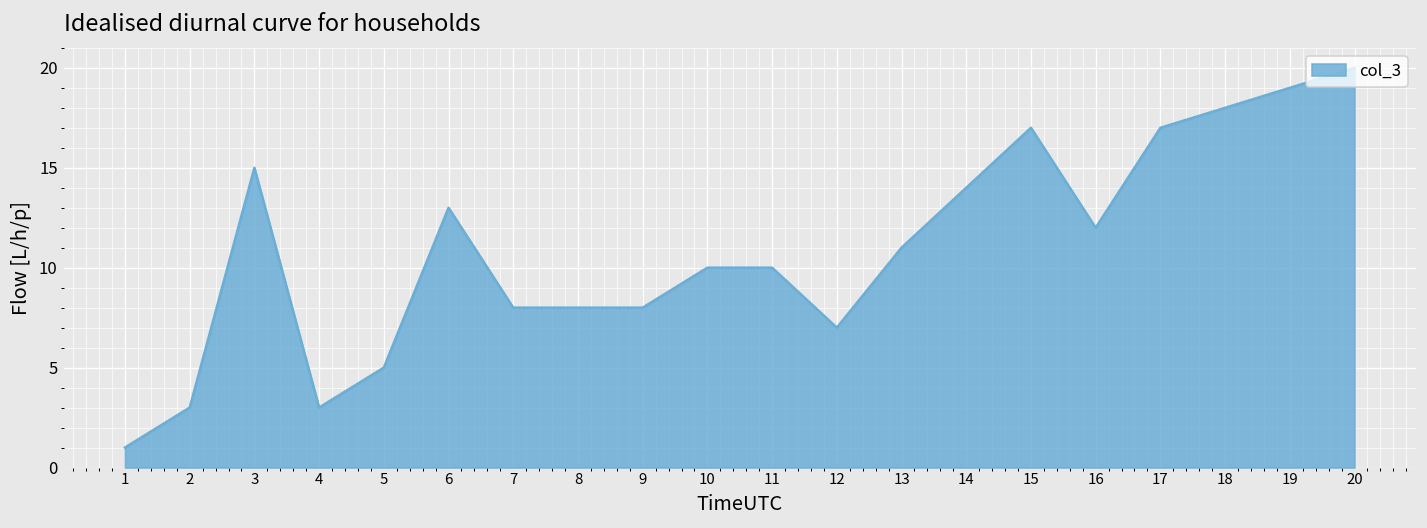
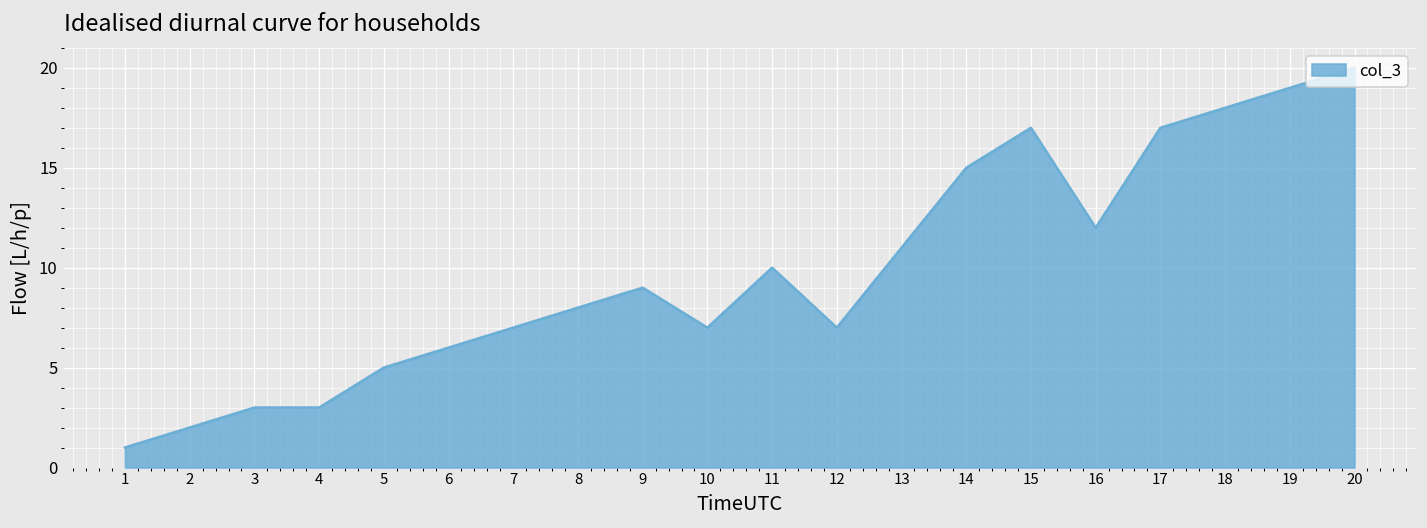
2: 3 -> 2
3: 15 -> 3
6: 13 -> 6
7: 8 -> 7
9: 8 -> 9
10: 10 -> 7
14: 14 -> 15
